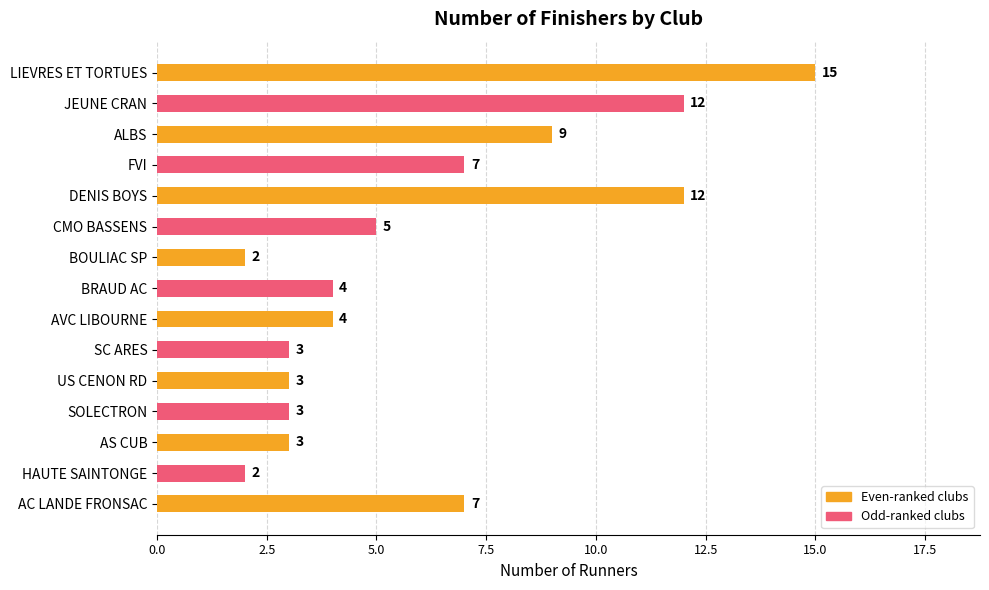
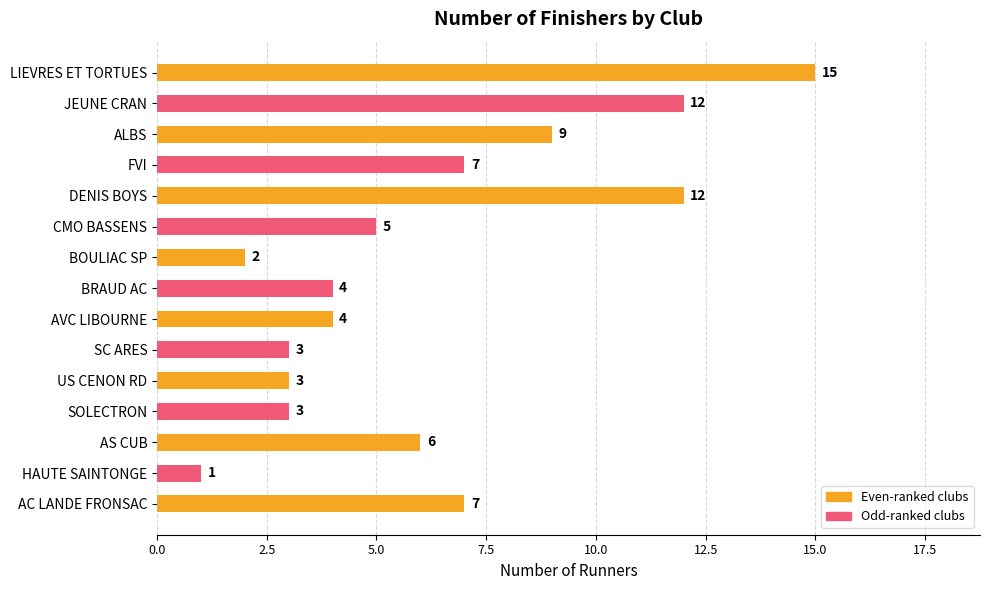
AS CUB: 3 -> 6
HAUTE SAINTONGE: 2 -> 1
